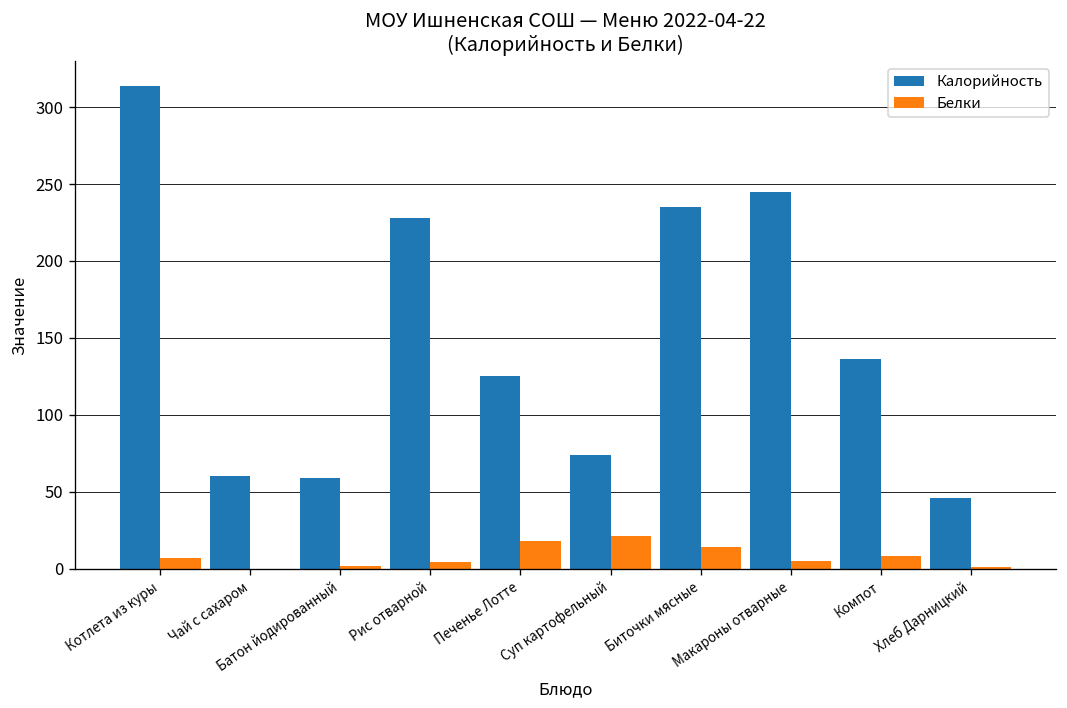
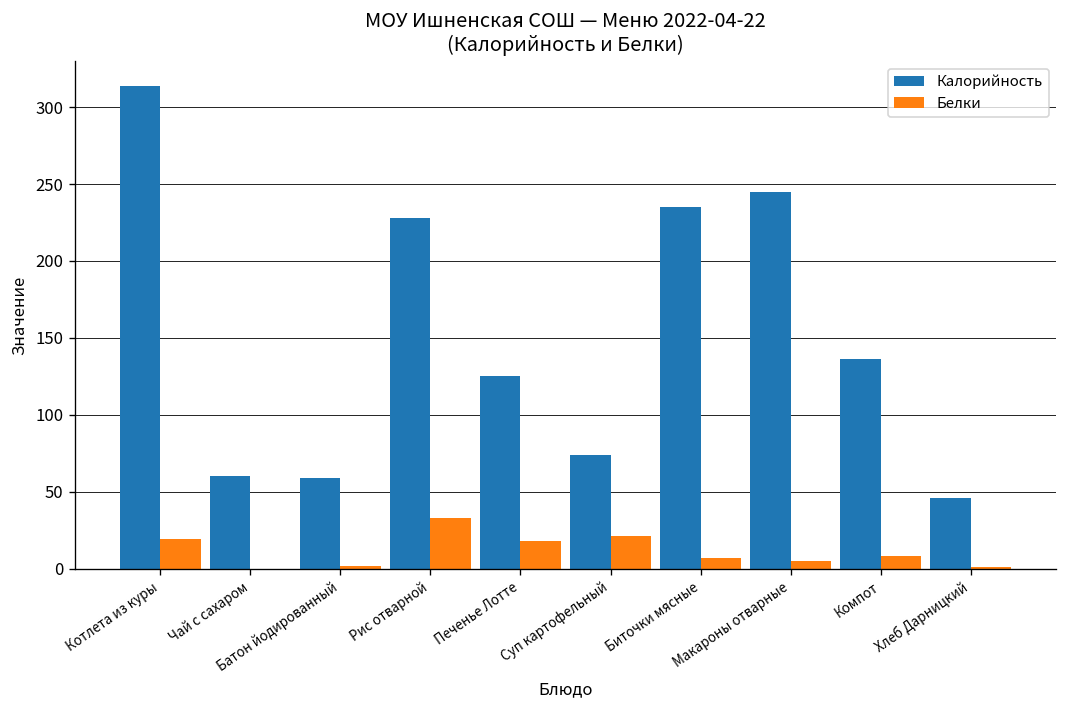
Белки, Котлета из куры: 7 -> 19
Белки, Рис отварной: 4 -> 33
Белки, Биточки мясные: 14 -> 7
